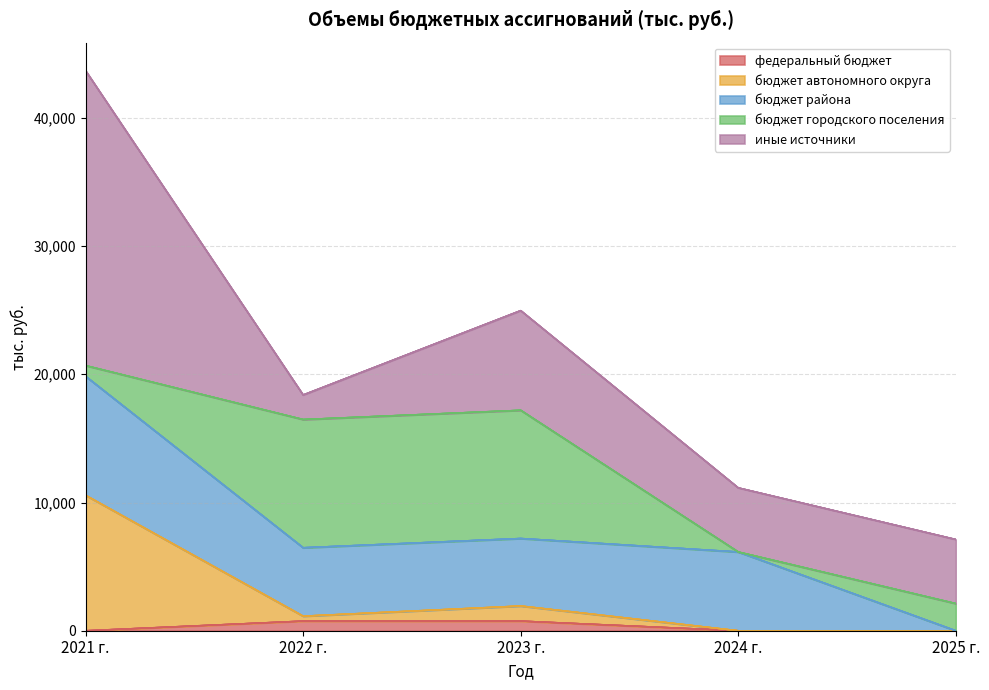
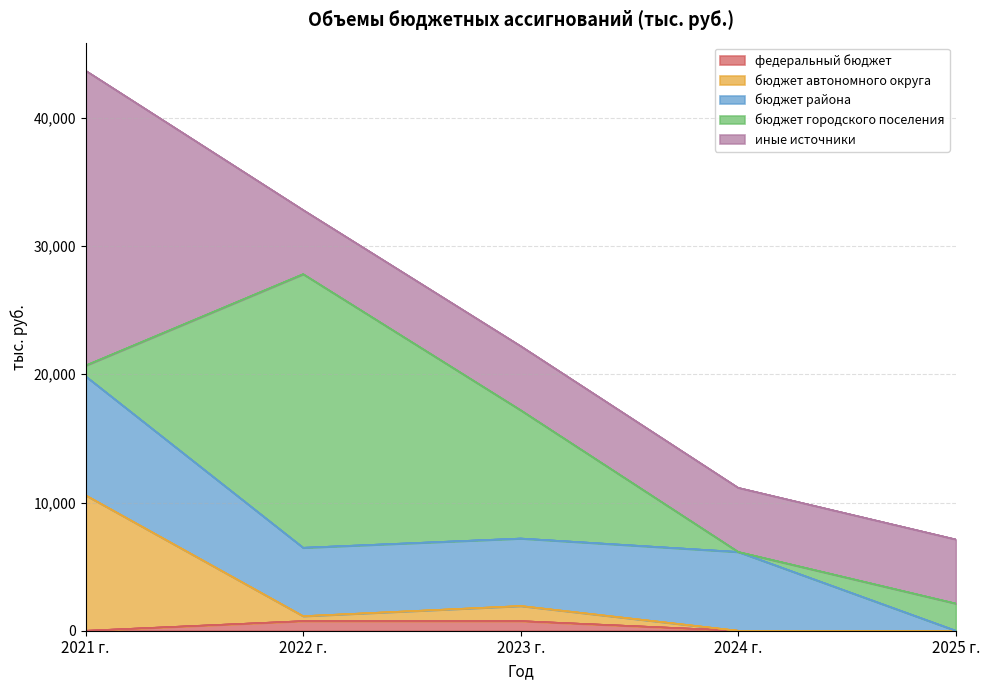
бюджет городского поселения, 2022 г.: 10,000 -> 21,300
иные источники, 2022 г.: 1,900 -> 5,000
иные источники, 2023 г.: 7,800 -> 5,000
